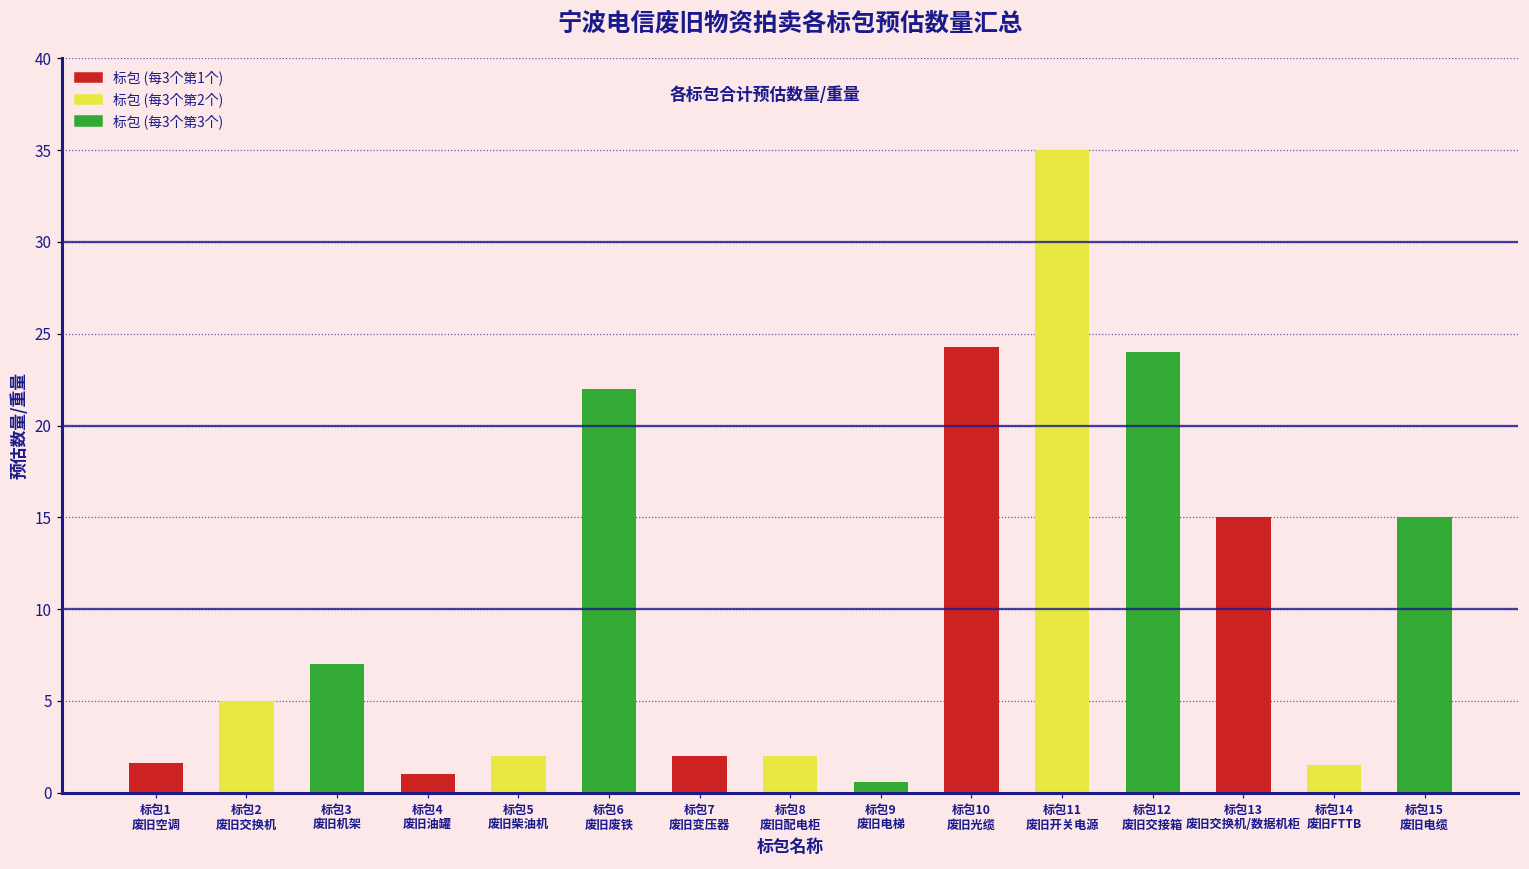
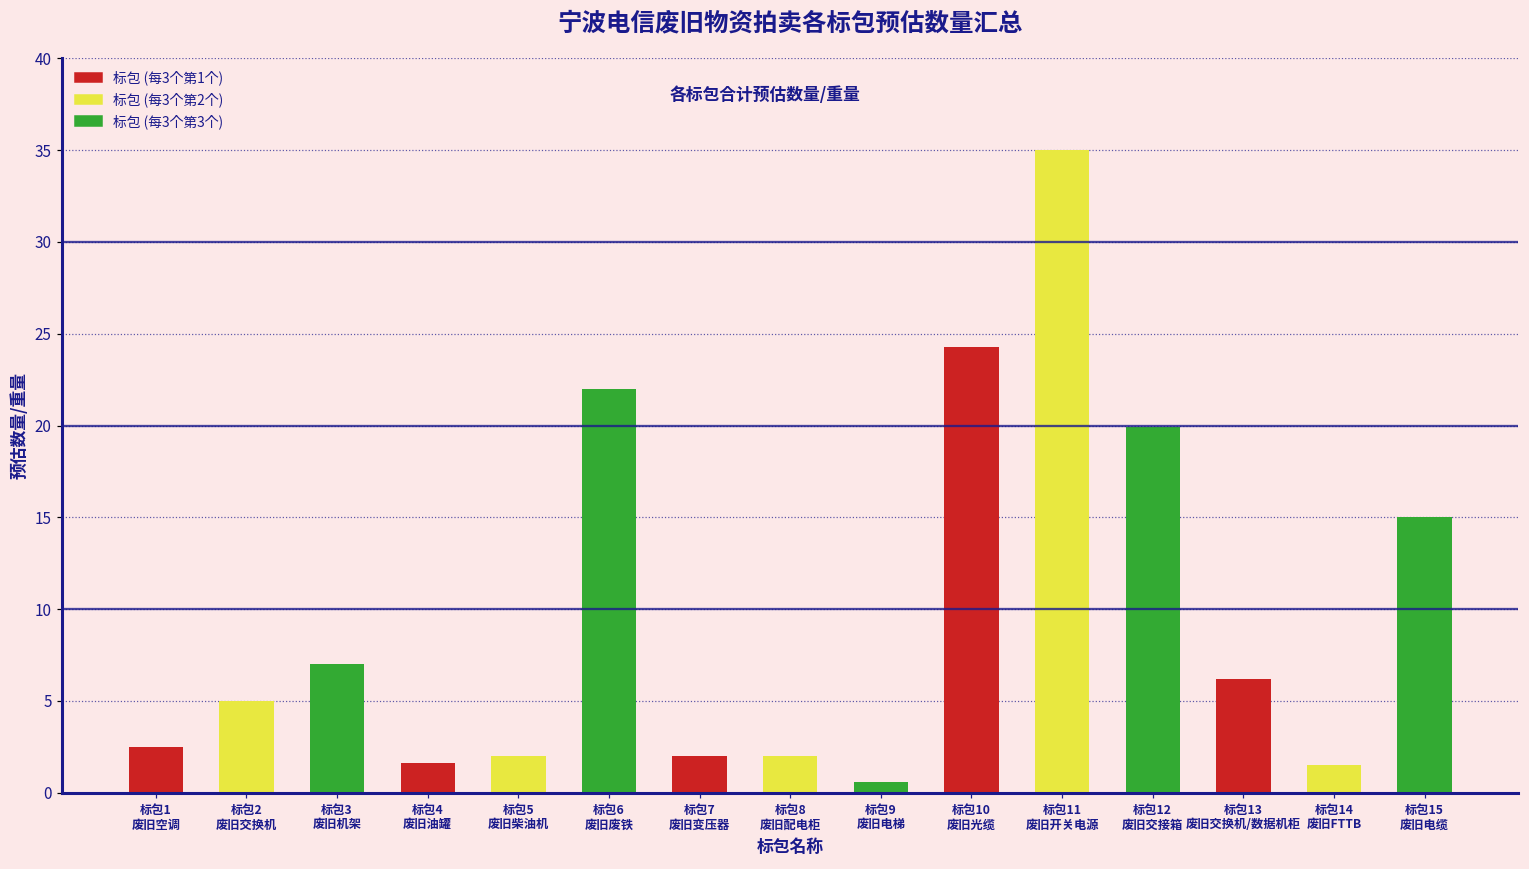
标包1 废旧空调: 1.6 -> 2.5
标包4 废旧油罐: 1.0 -> 1.6
标包12 废旧交接箱: 24.0 -> 19.9
标包13 废旧交换机/数据机柜: 15.0 -> 6.2
